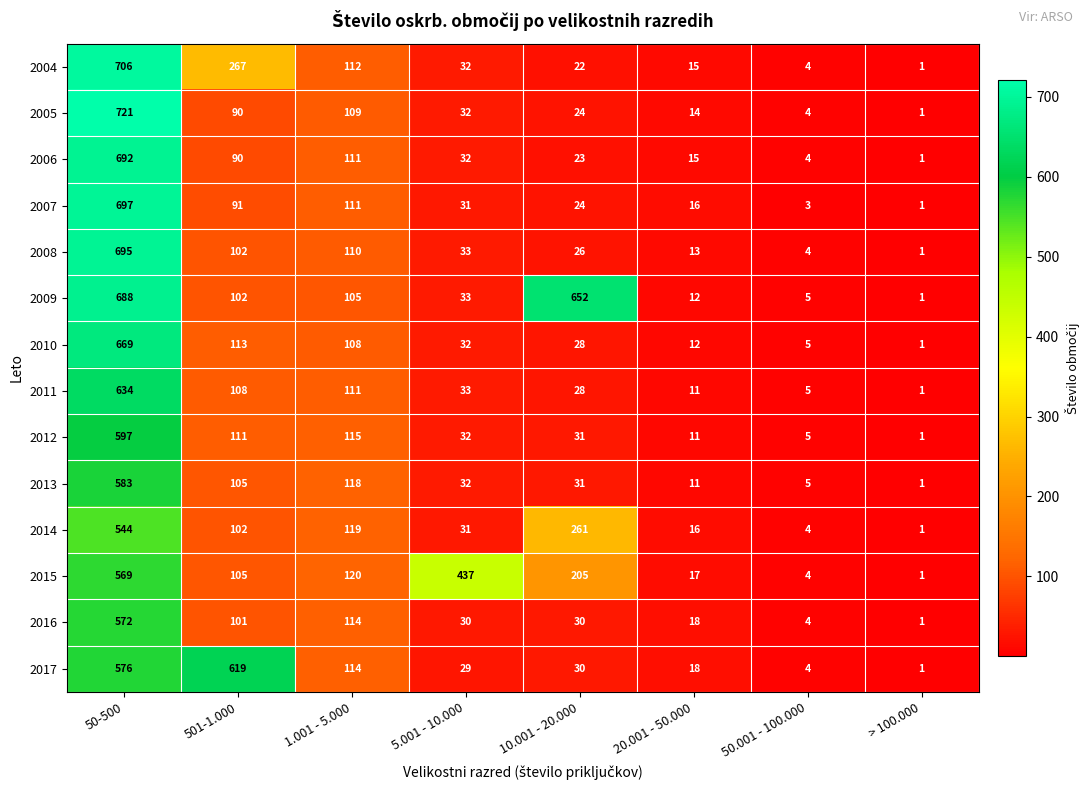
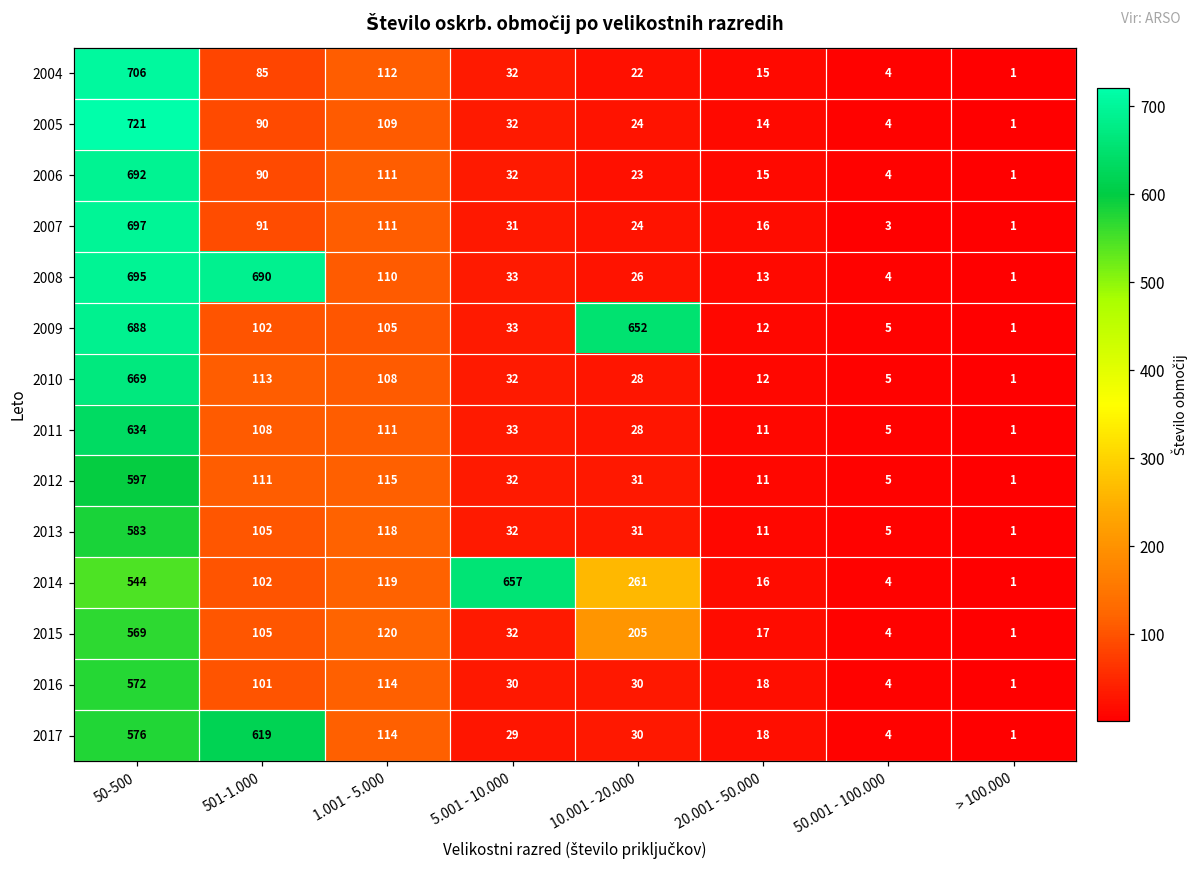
2004, 501-1.000: 267 -> 85
2008, 501-1.000: 102 -> 690
2014, 5.001 - 10.000: 31 -> 657
2015, 5.001 - 10.000: 437 -> 32
